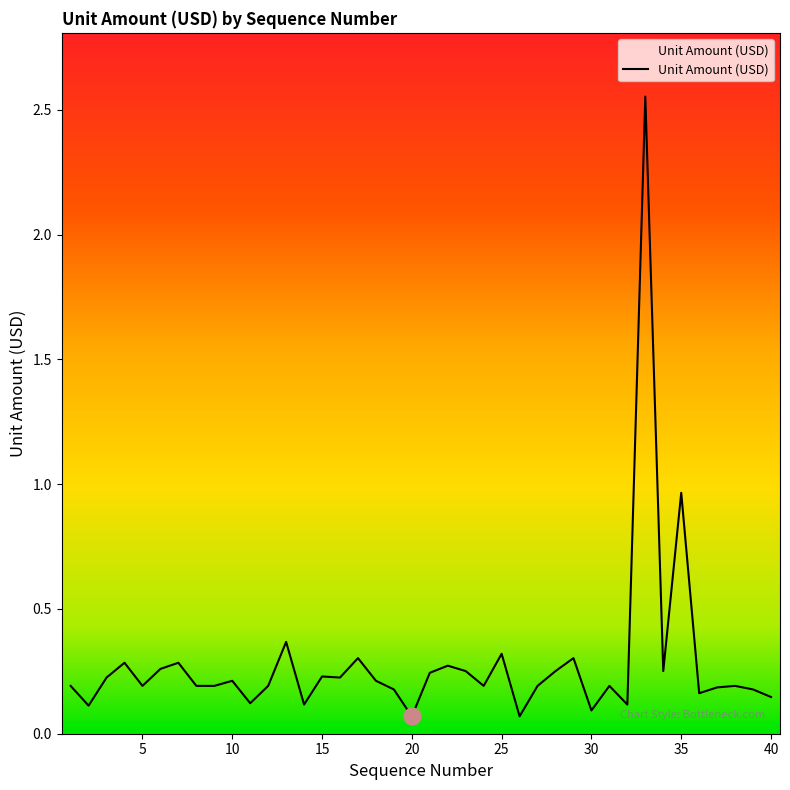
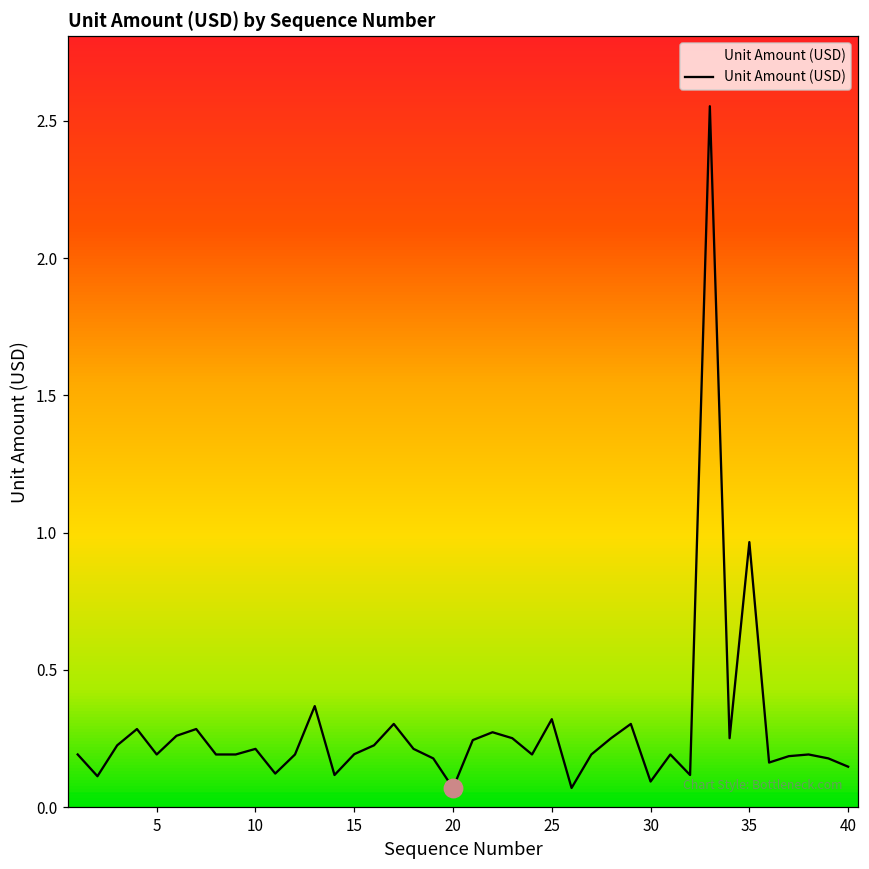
Unit Amount (USD), 15: 0.23 -> 0.19
